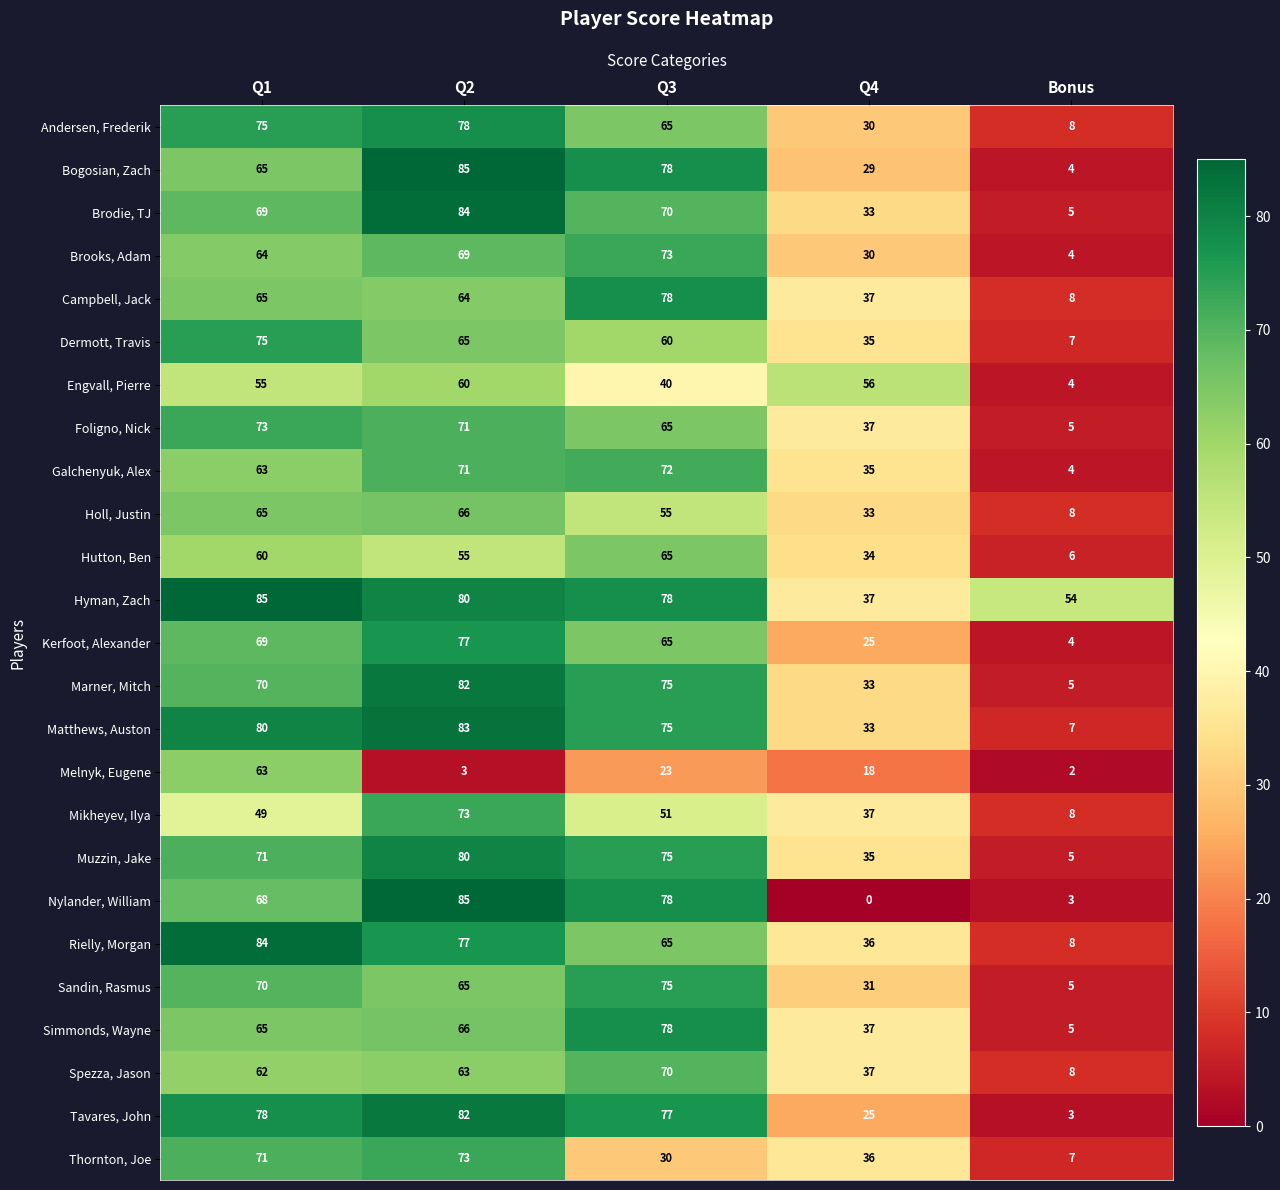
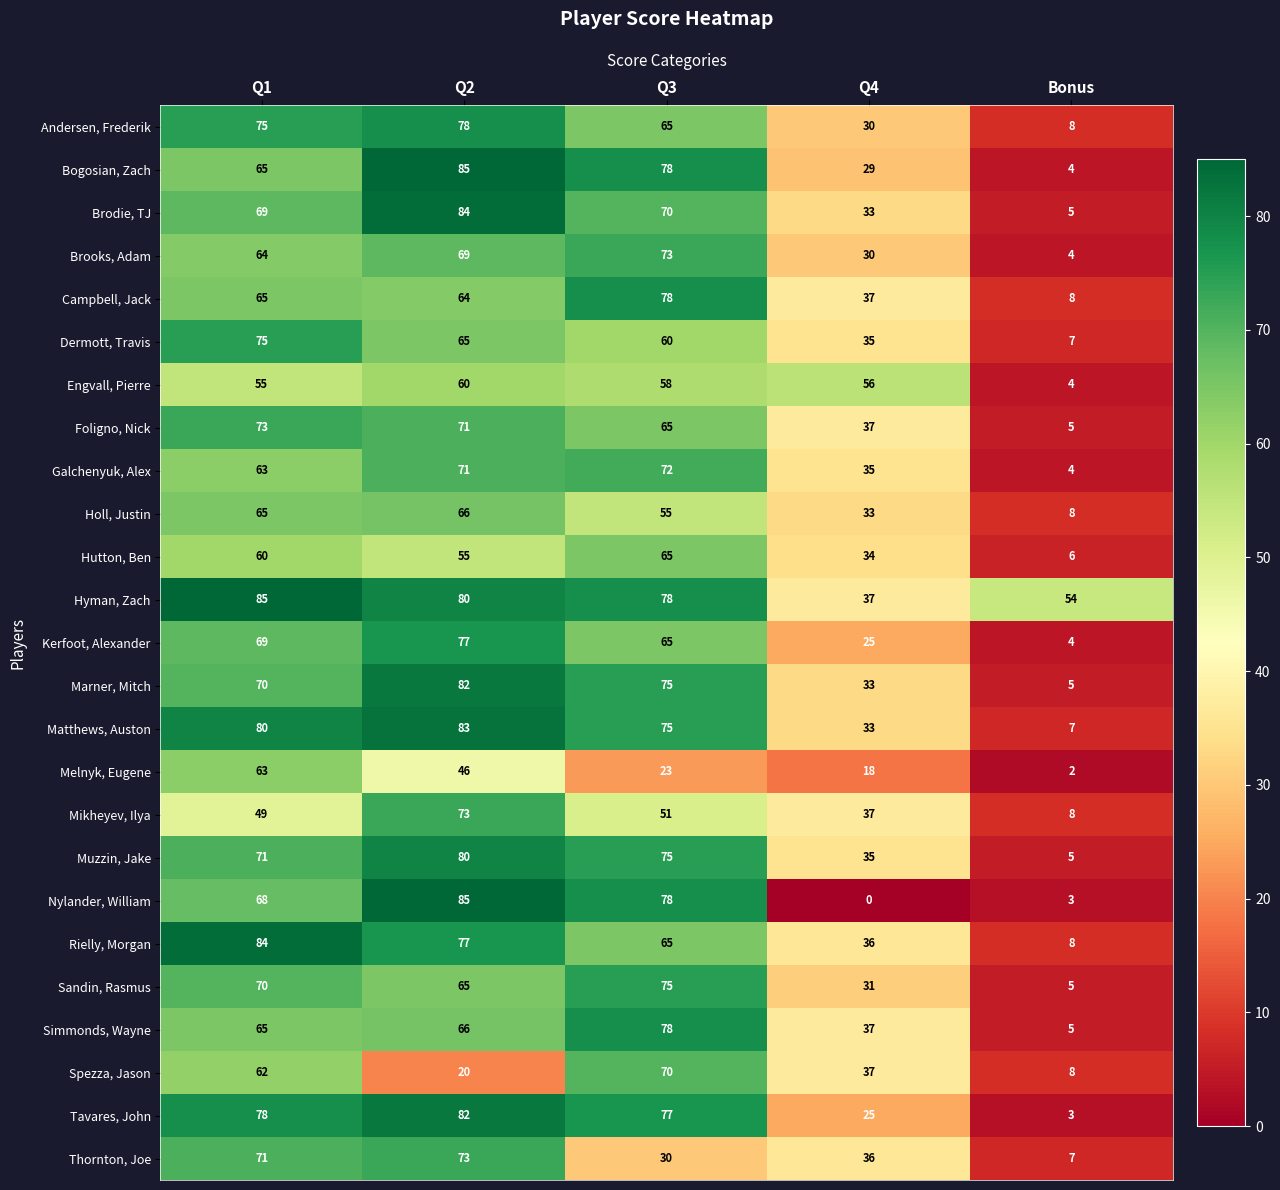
Engvall, Pierre, Q3: 40 -> 58
Melnyk, Eugene, Q2: 3 -> 46
Spezza, Jason, Q2: 63 -> 20
